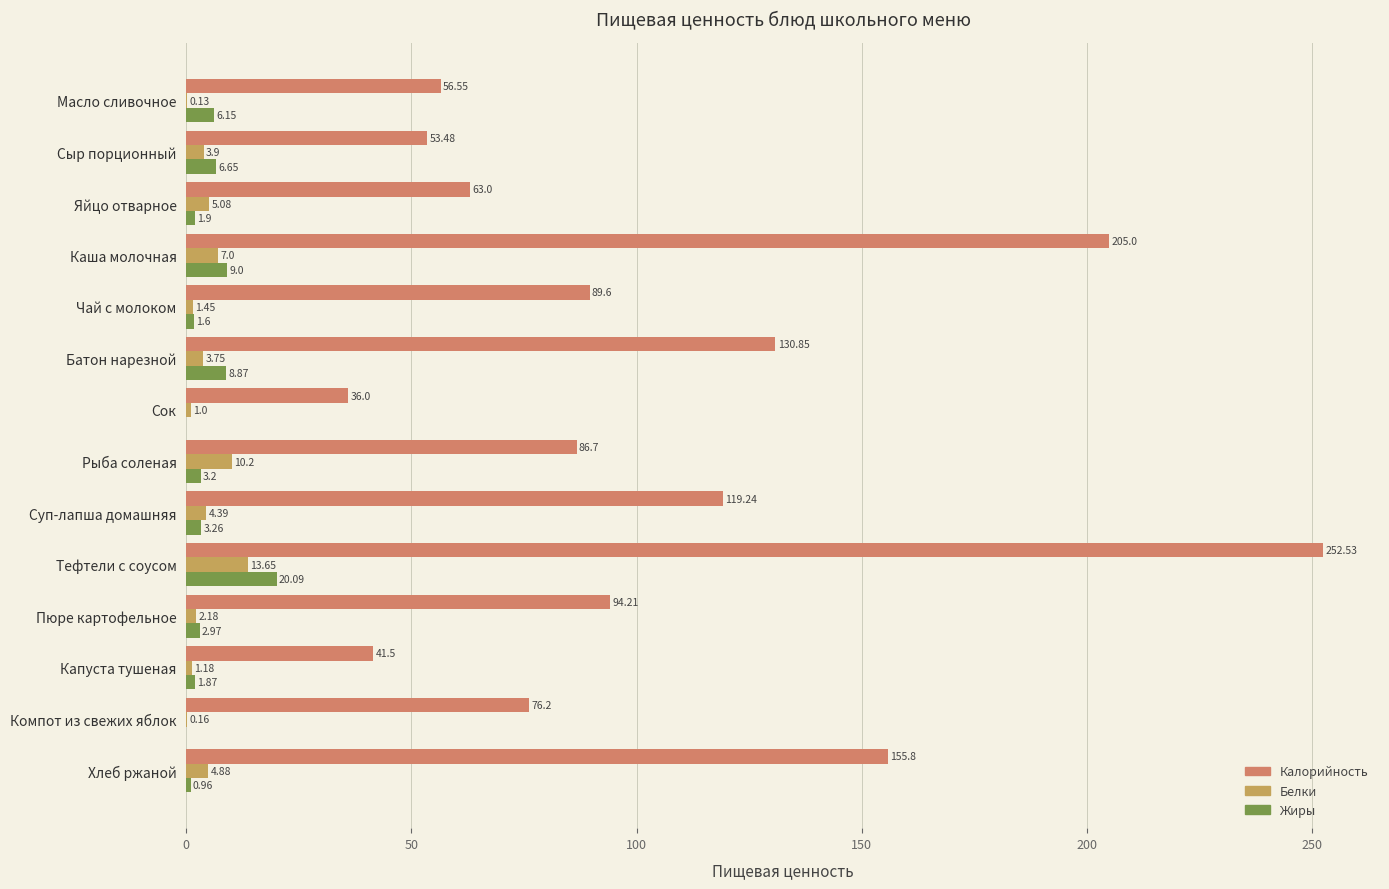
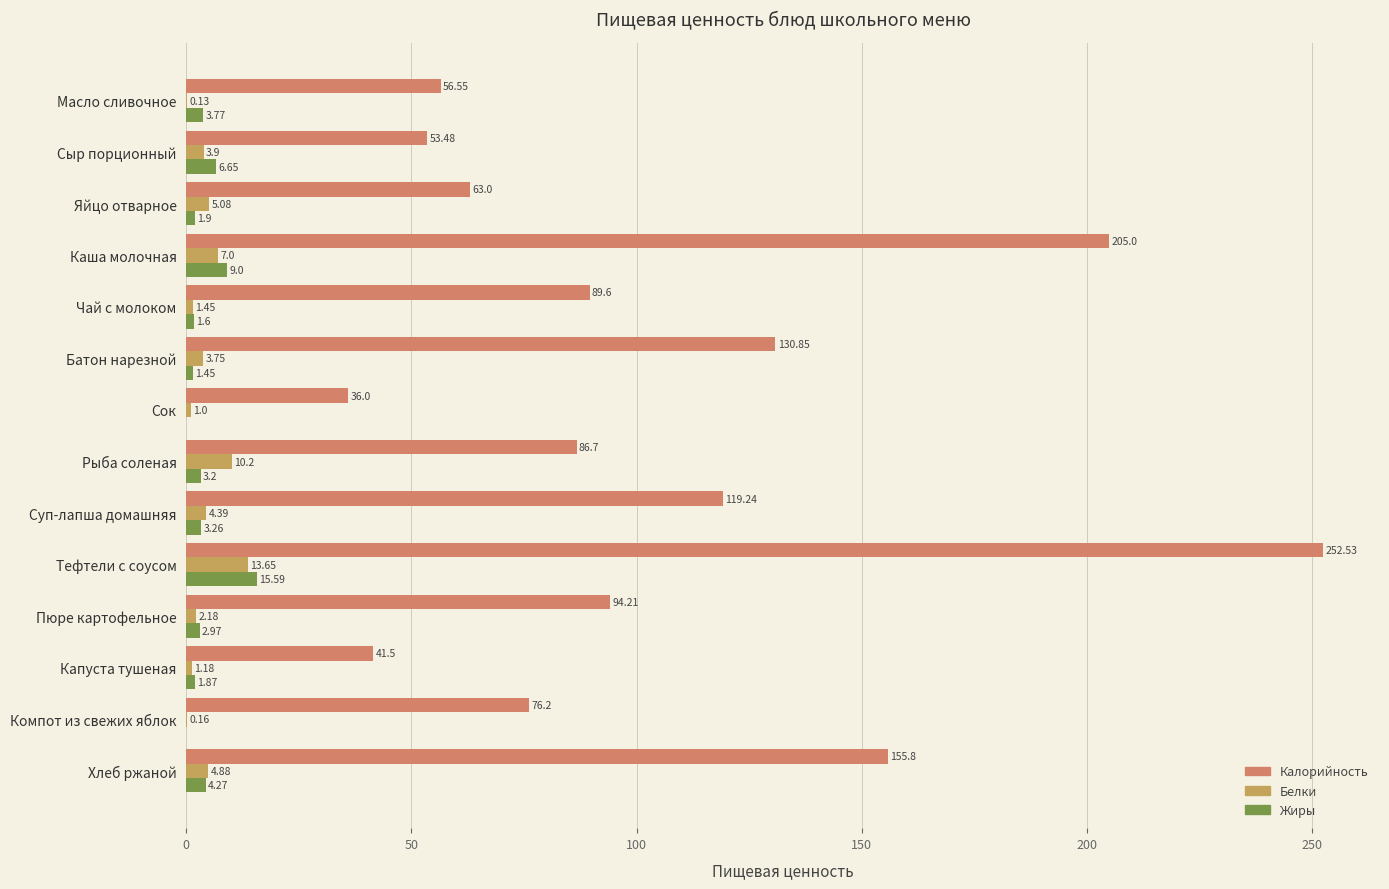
Жиры, Масло сливочное: 6.15 -> 3.77
Жиры, Батон нарезной: 8.87 -> 1.45
Жиры, Тефтели с соусом: 20.09 -> 15.59
Жиры, Хлеб ржаной: 0.96 -> 4.27
